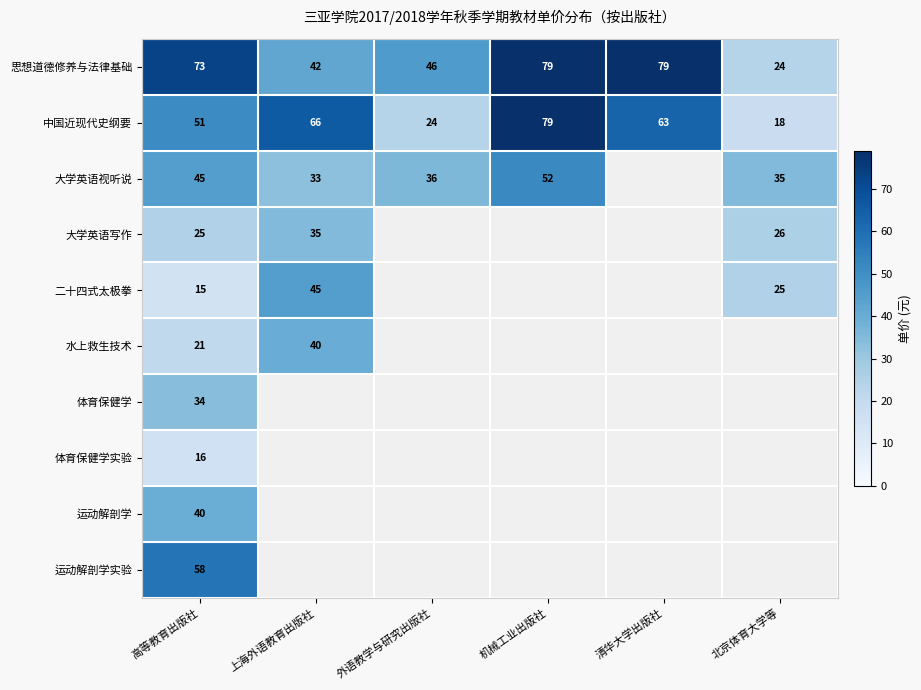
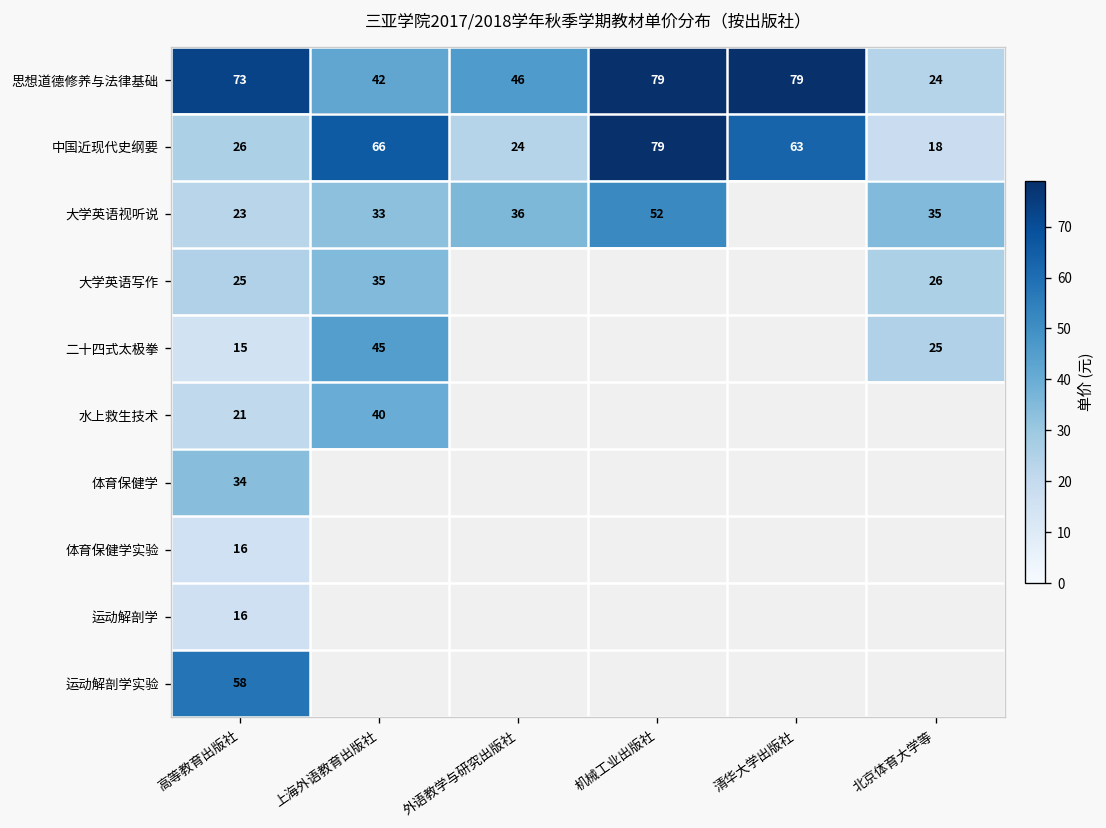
中国近现代史纲要, 高等教育出版社: 51 -> 26
大学英语视听说, 高等教育出版社: 45 -> 23
运动解剖学, 高等教育出版社: 40 -> 16
